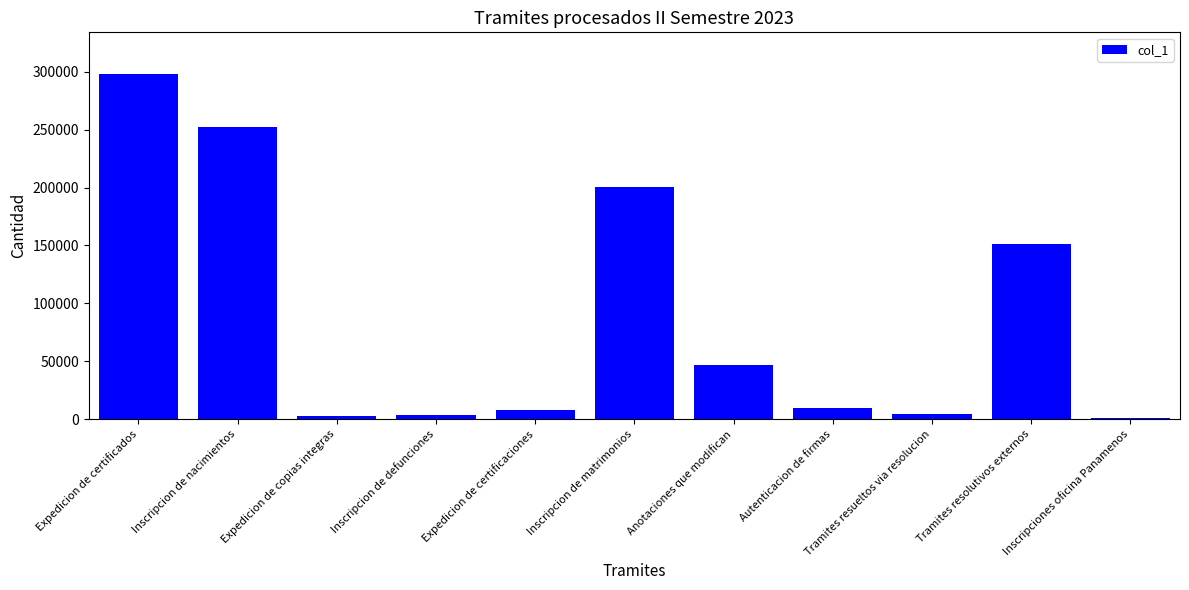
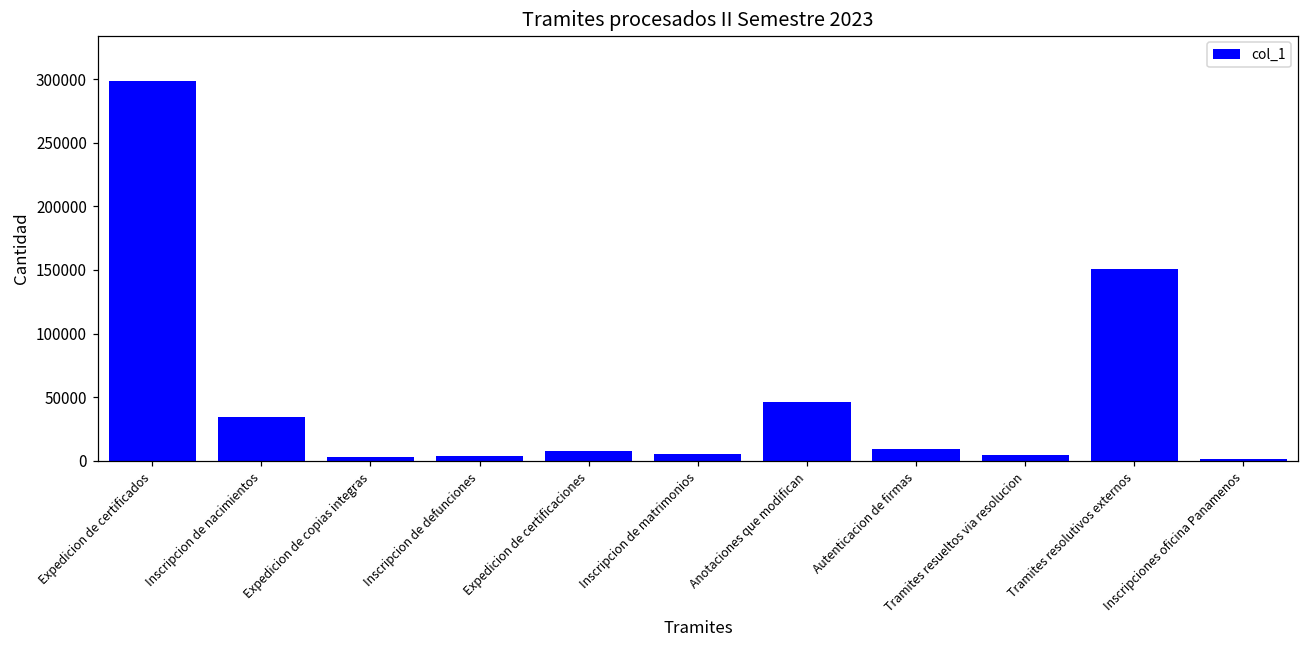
Inscripcion de nacimientos: 253000 -> 35000
Inscripcion de matrimonios: 201000 -> 6000
